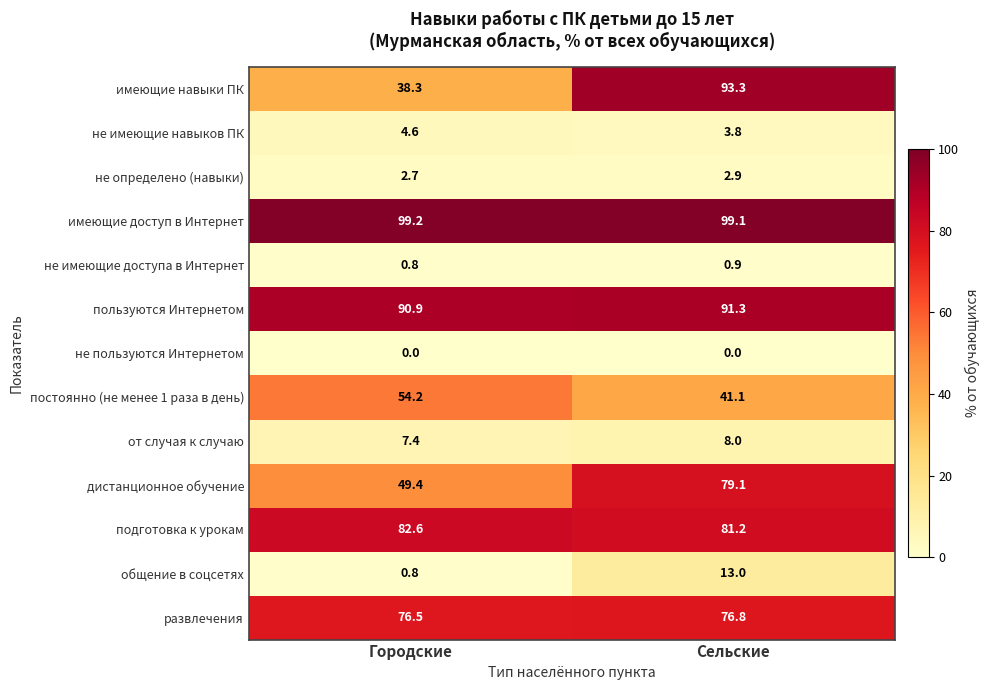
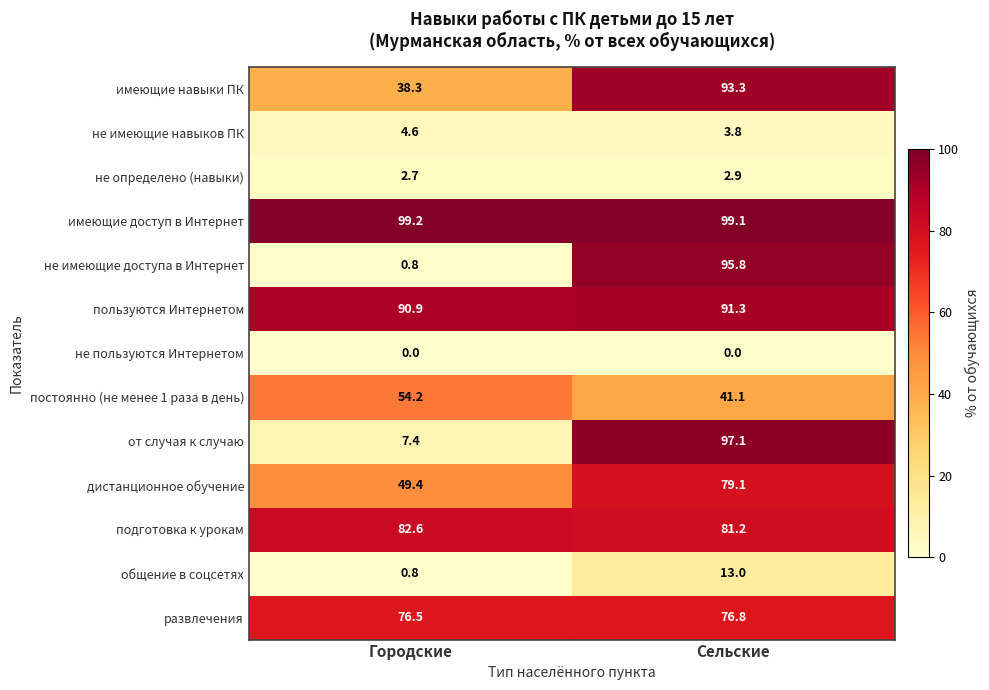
не имеющие доступа в Интернет, Сельские: 0.9 -> 95.8
от случая к случаю, Сельские: 8.0 -> 97.1
